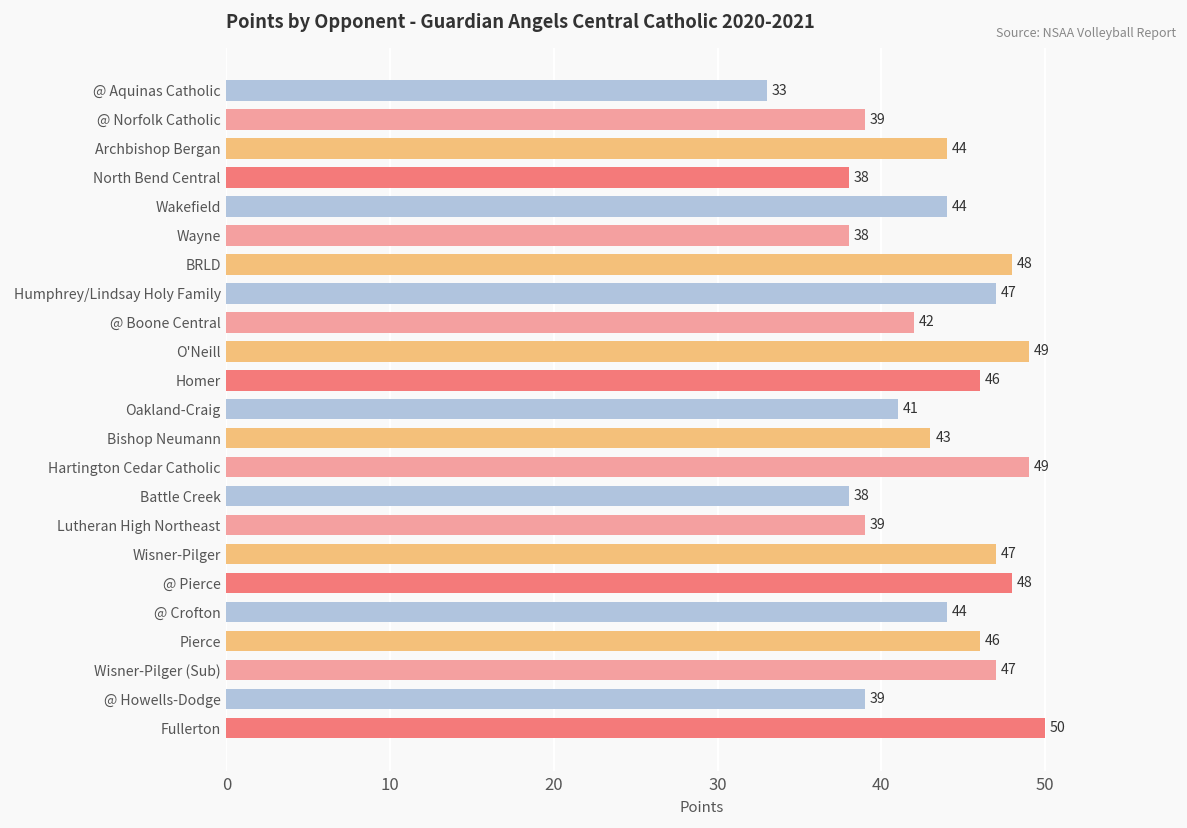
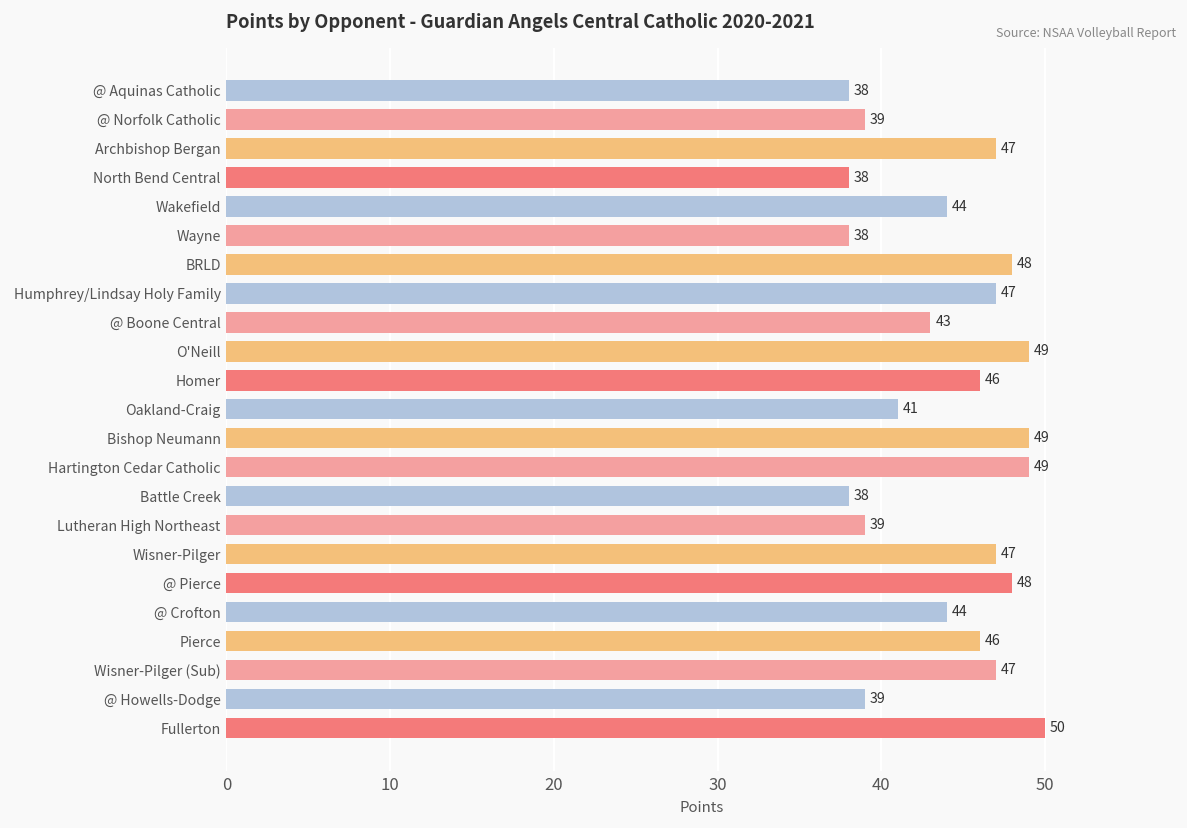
@ Aquinas Catholic: 33 -> 38
Archbishop Bergan: 44 -> 47
@ Boone Central: 42 -> 43
Bishop Neumann: 43 -> 49
